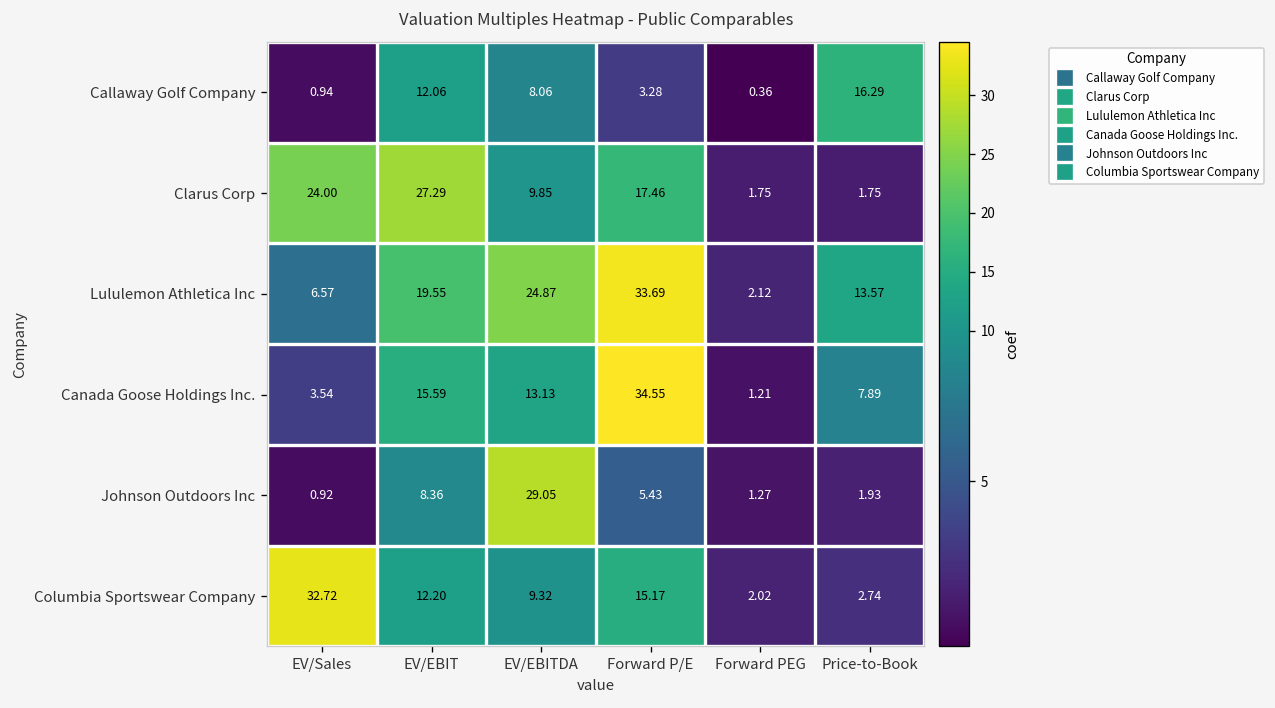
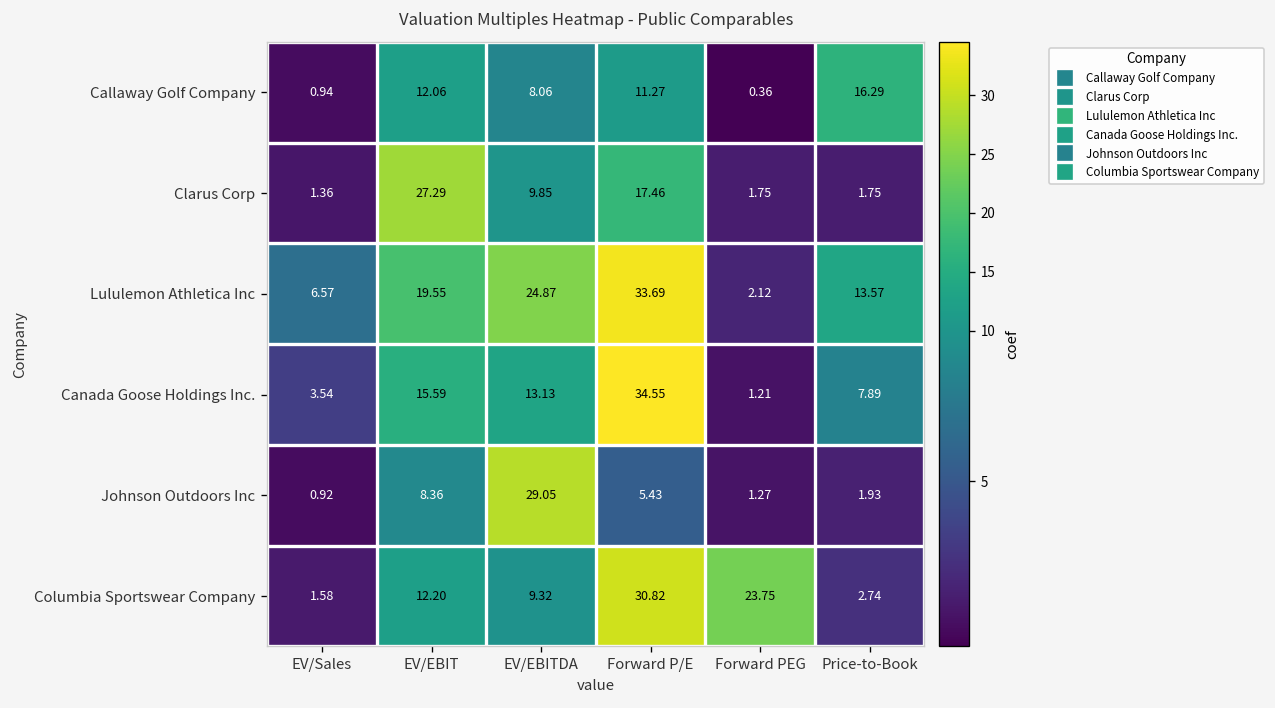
Callaway Golf Company, Forward P/E: 3.28 -> 11.27
Clarus Corp, EV/Sales: 24.00 -> 1.36
Columbia Sportswear Company, EV/Sales: 32.72 -> 1.58
Columbia Sportswear Company, Forward P/E: 15.17 -> 30.82
Columbia Sportswear Company, Forward PEG: 2.02 -> 23.75
